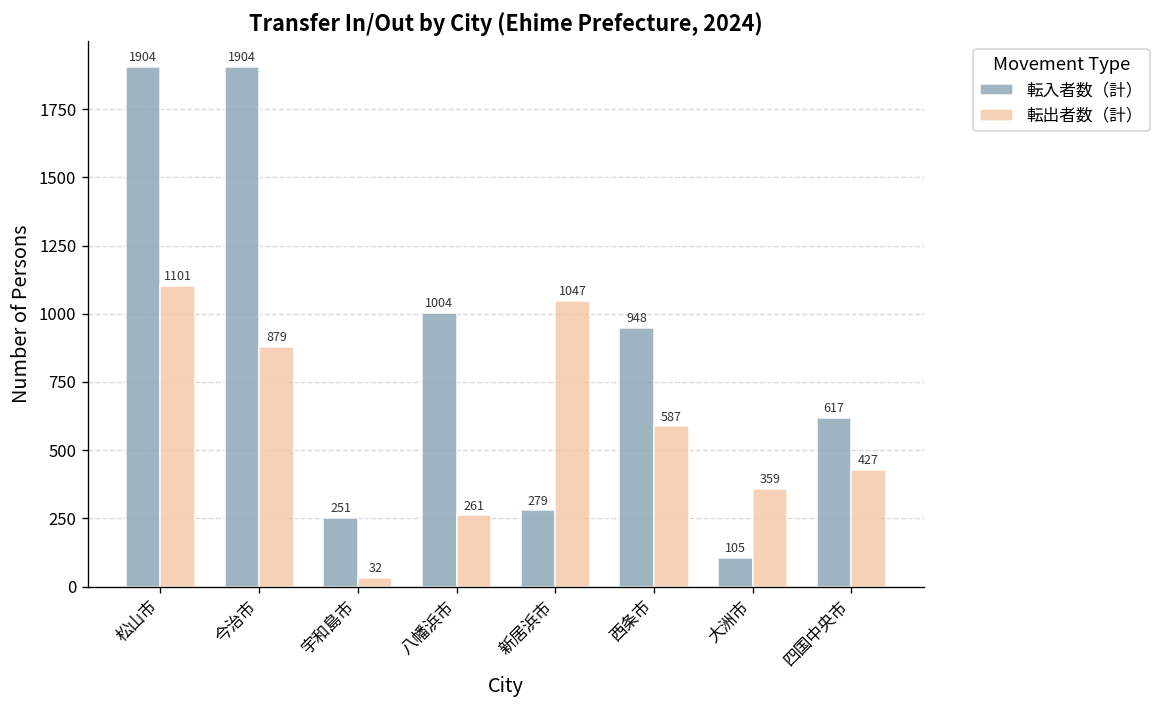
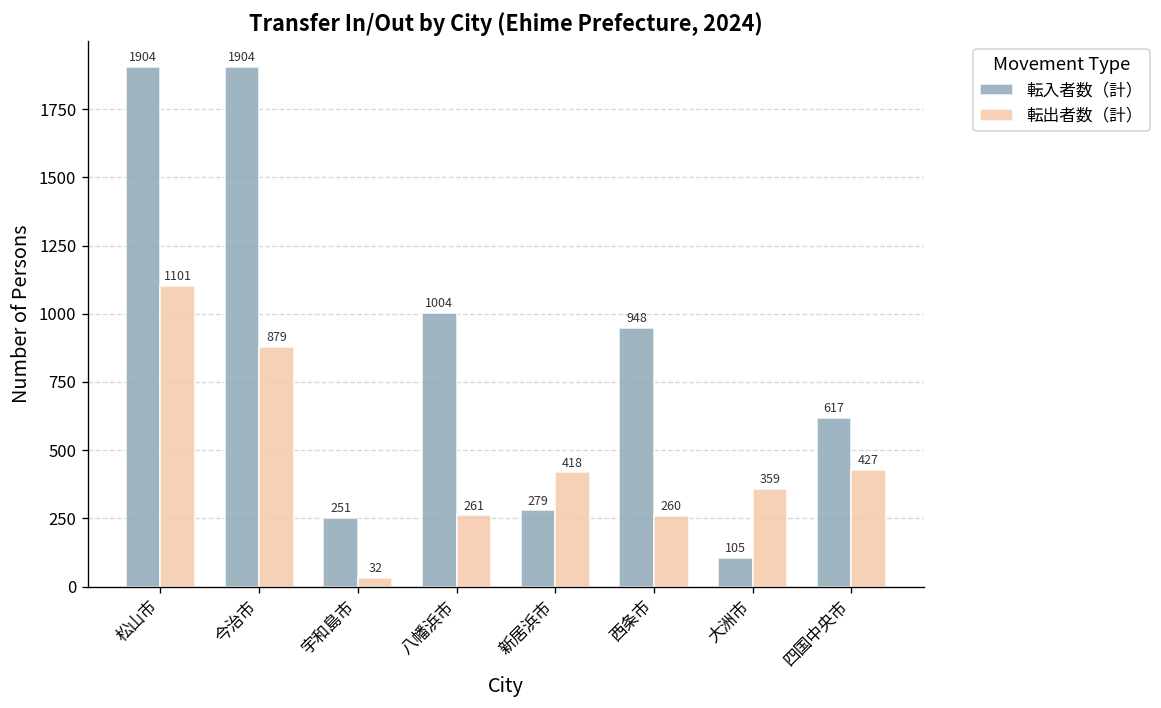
転出者数（計）, 新居浜市: 1047 -> 418
転出者数（計）, 西条市: 587 -> 260
